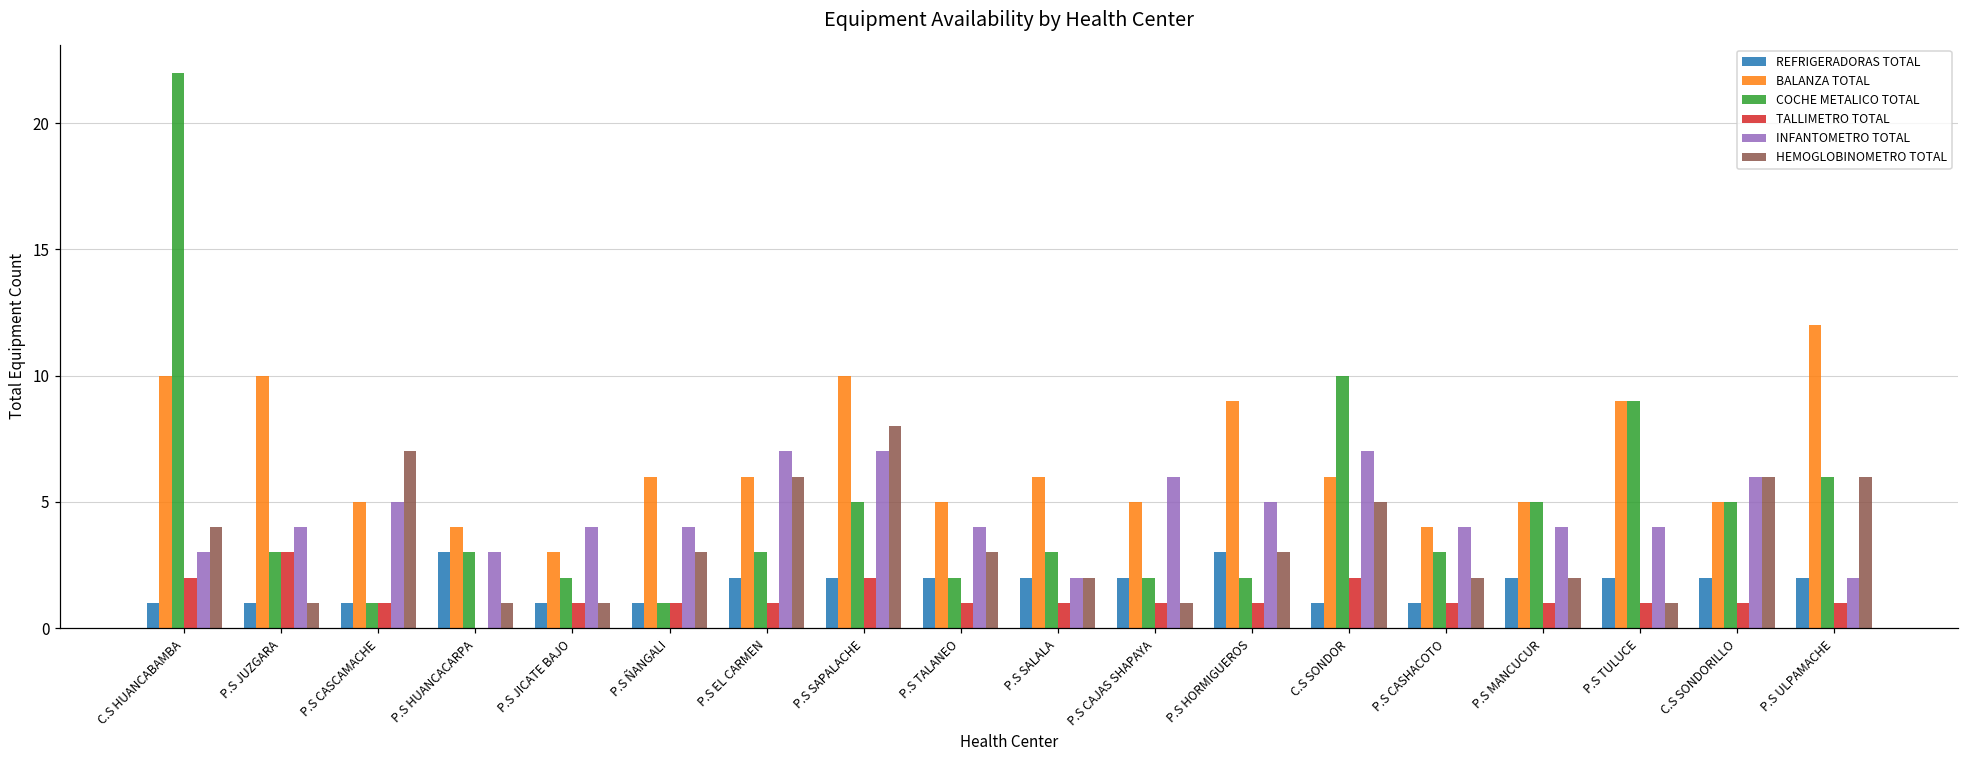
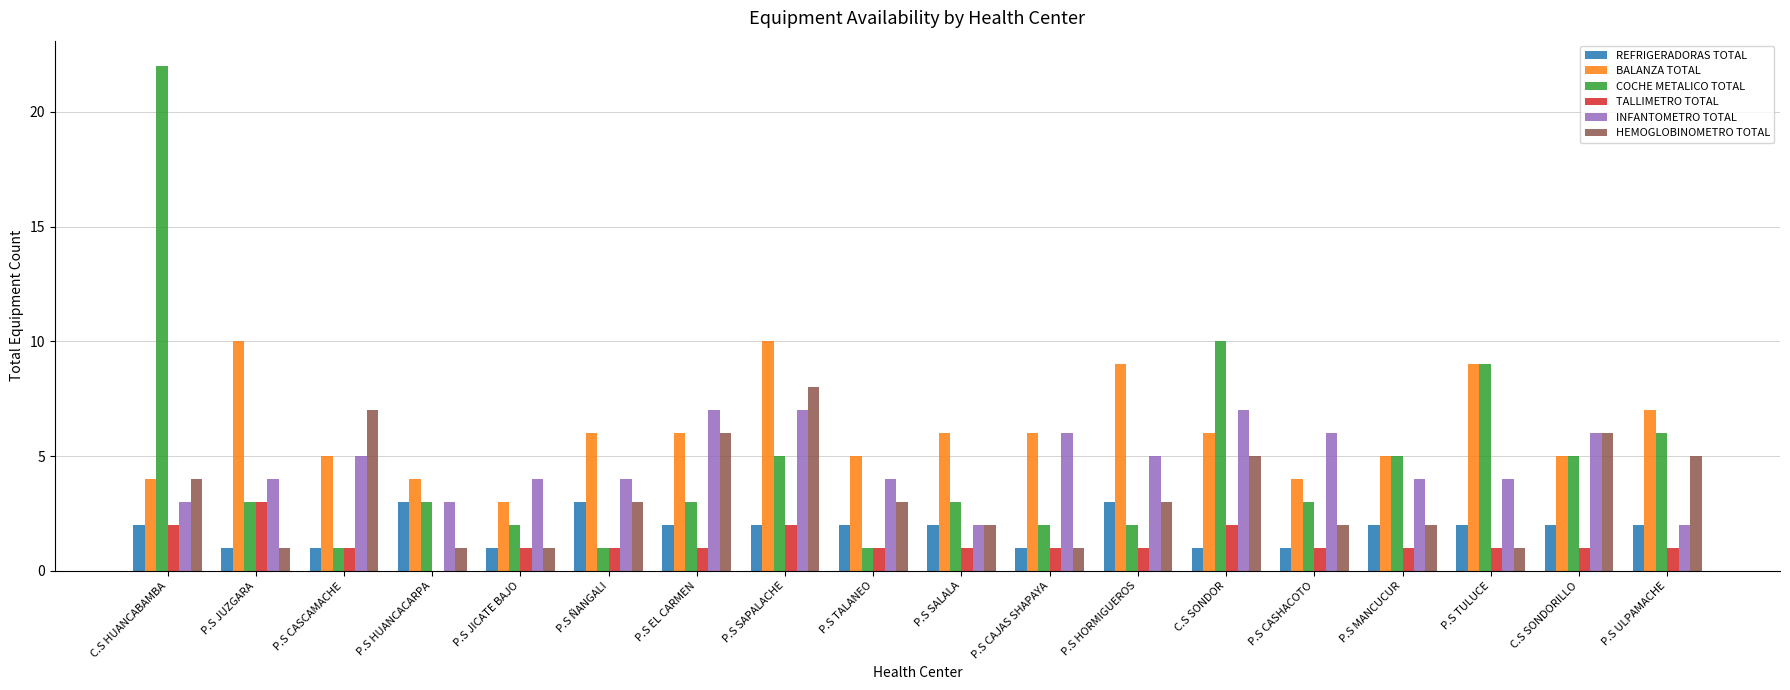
REFRIGERADORAS TOTAL, C.S HUANCABAMBA: 1 -> 2
BALANZA TOTAL, C.S HUANCABAMBA: 10 -> 4
REFRIGERADORAS TOTAL, P.S ÑANGALI: 1 -> 3
COCHE METALICO TOTAL, P.S TALANEO: 2 -> 1
REFRIGERADORAS TOTAL, P.S CAJAS SHAPAYA: 2 -> 1
BALANZA TOTAL, P.S CAJAS SHAPAYA: 5 -> 6
INFANTOMETRO TOTAL, P.S CASHACOTO: 4 -> 6
BALANZA TOTAL, P.S ULPAMACHE: 12 -> 7
HEMOGLOBINOMETRO TOTAL, P.S ULPAMACHE: 6 -> 5
